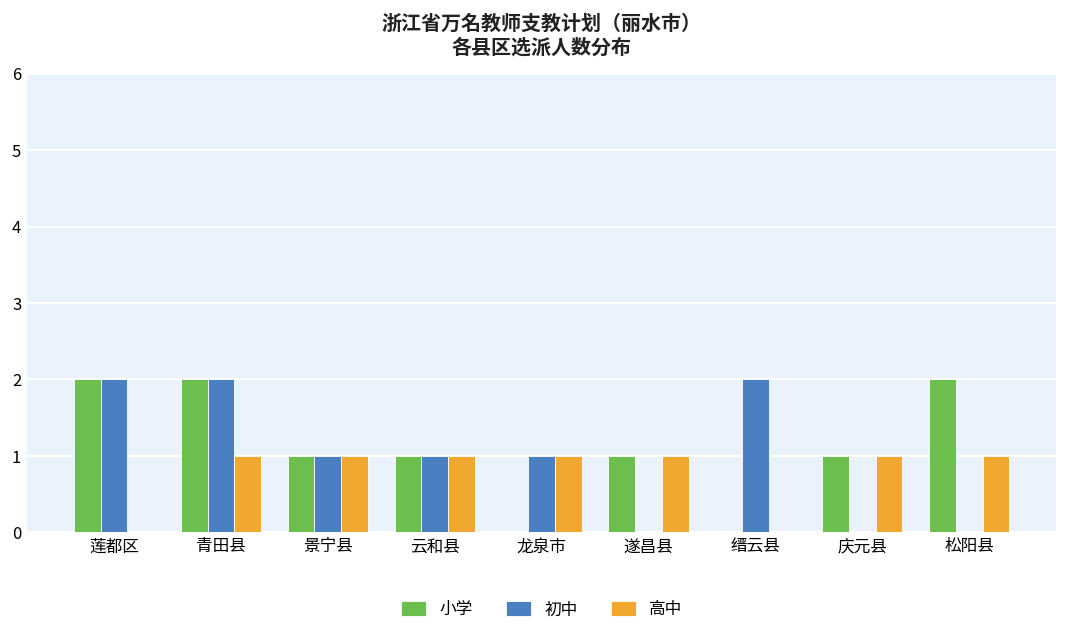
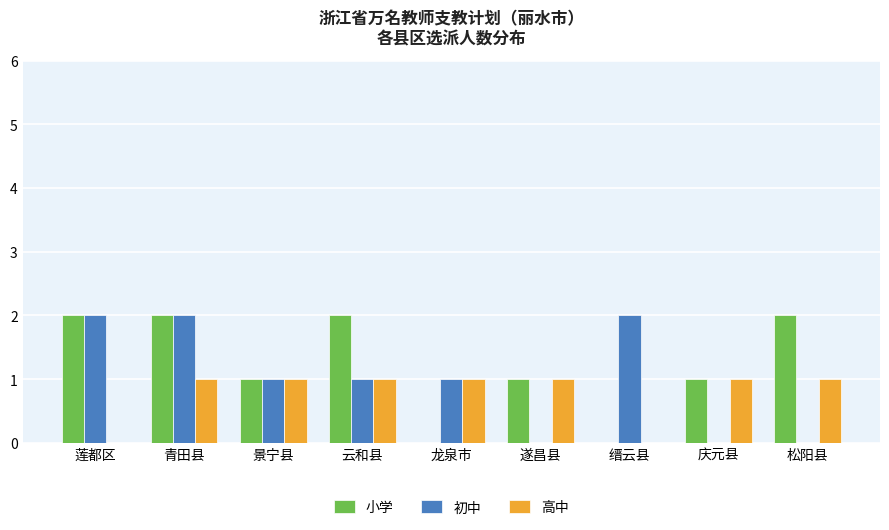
小学, 云和县: 1 -> 2
